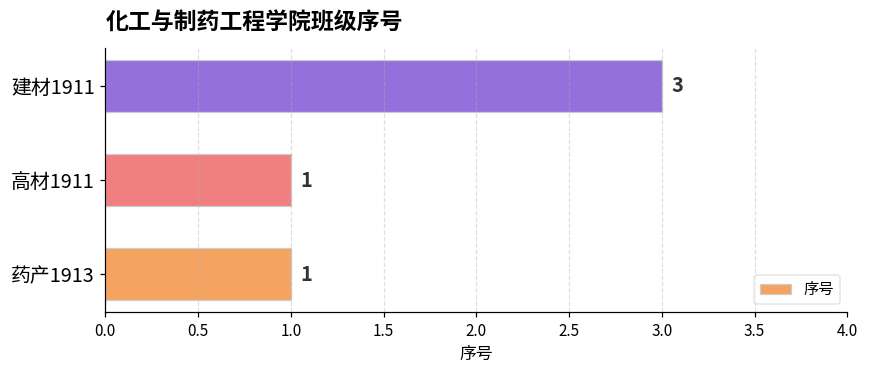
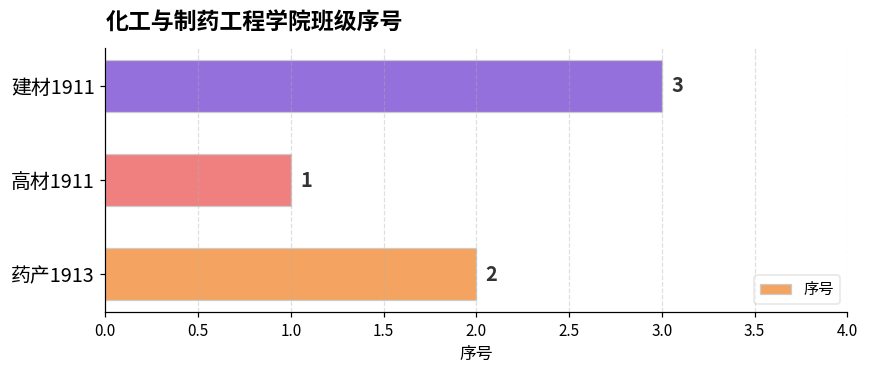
药产1913: 1 -> 2
